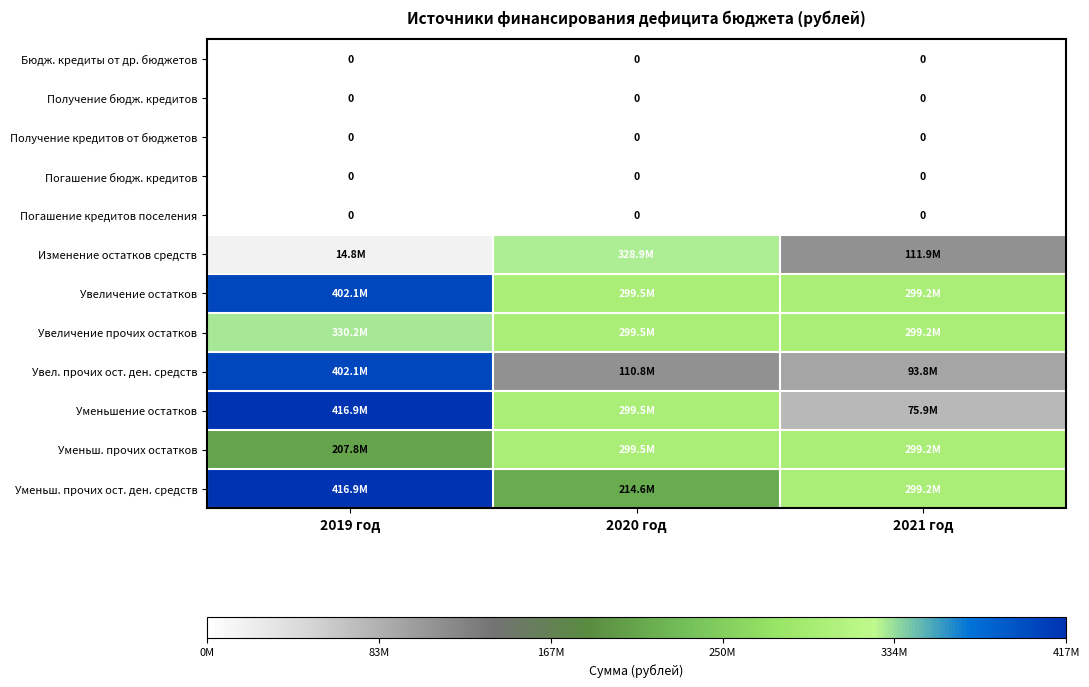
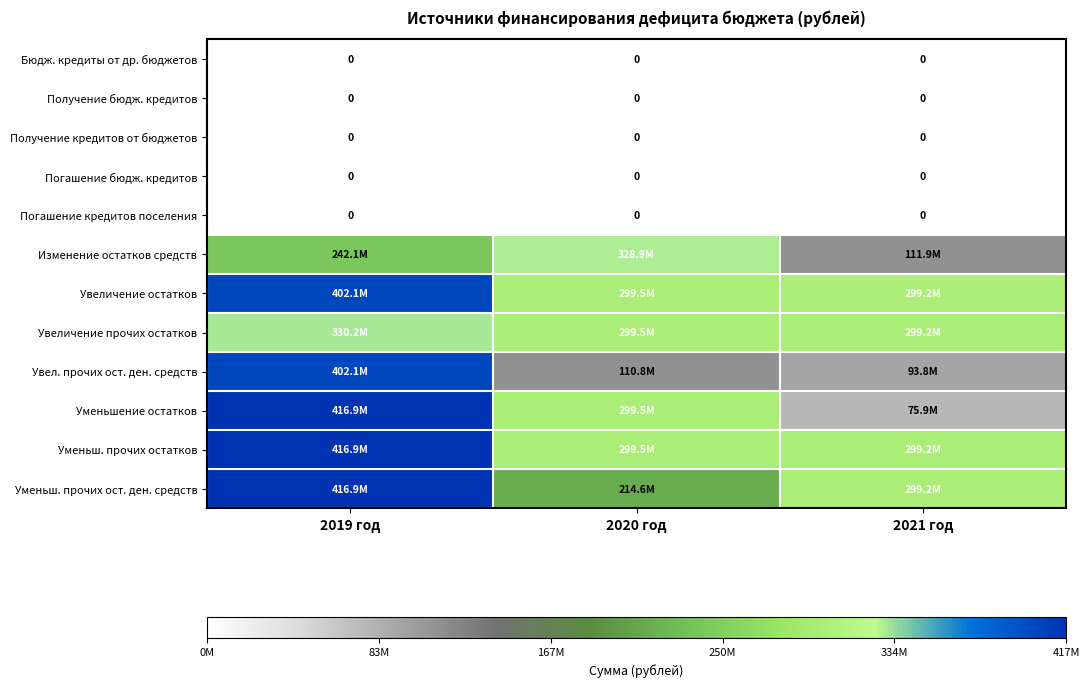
Изменение остатков средств, 2019 год: 14.8M -> 242.1M
Уменьш. прочих остатков, 2019 год: 207.8M -> 416.9M
